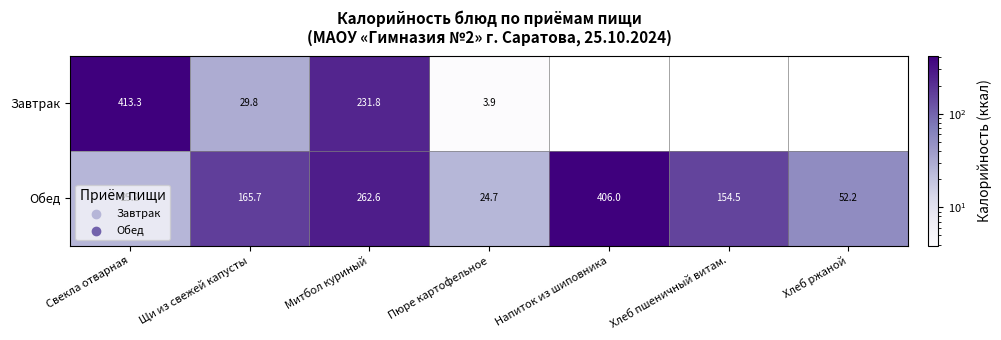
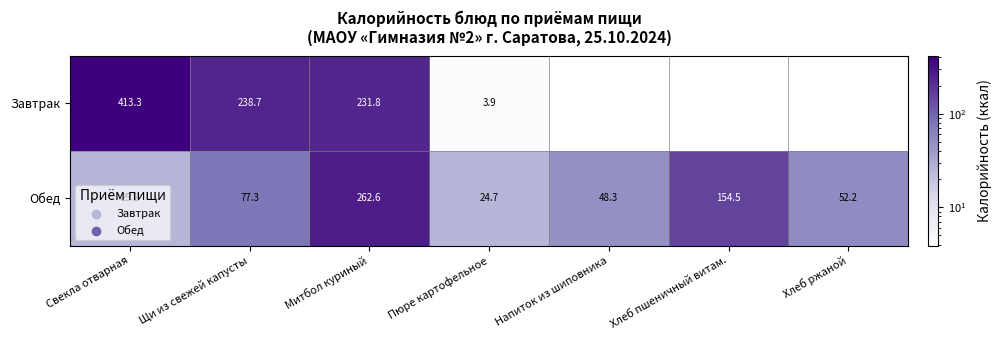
Завтрак, Щи из свежей капусты: 29.8 -> 238.7
Обед, Щи из свежей капусты: 165.7 -> 77.3
Обед, Напиток из шиповника: 406.0 -> 48.3
